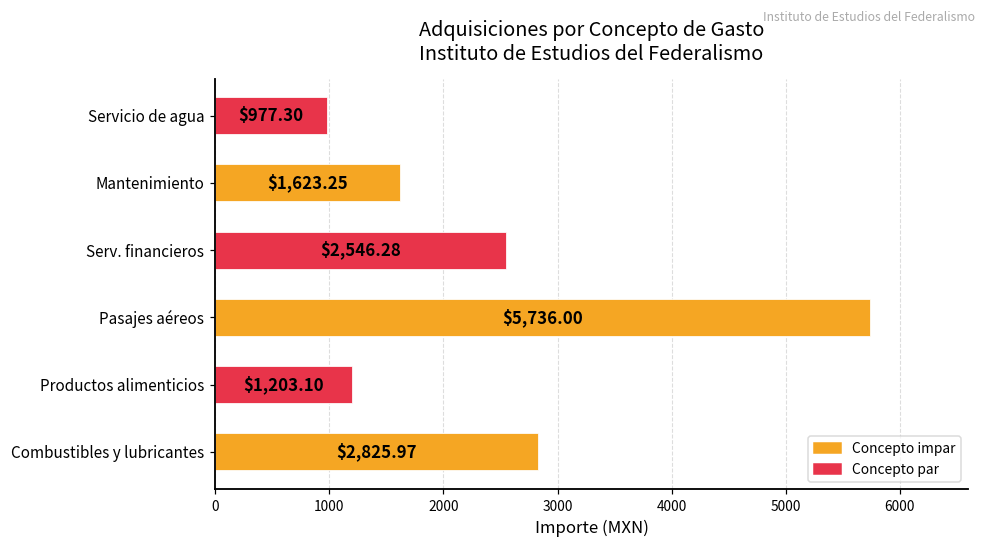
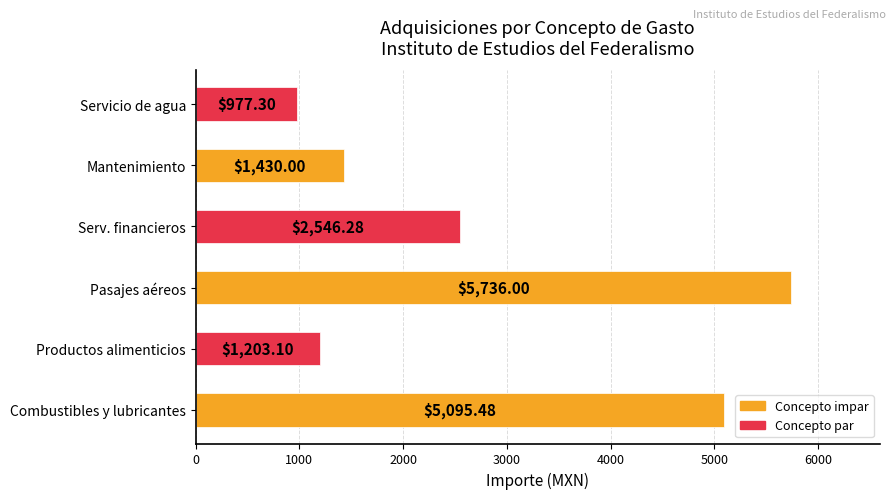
Mantenimiento: $1,623.25 -> $1,430.00
Combustibles y lubricantes: $2,825.97 -> $5,095.48
